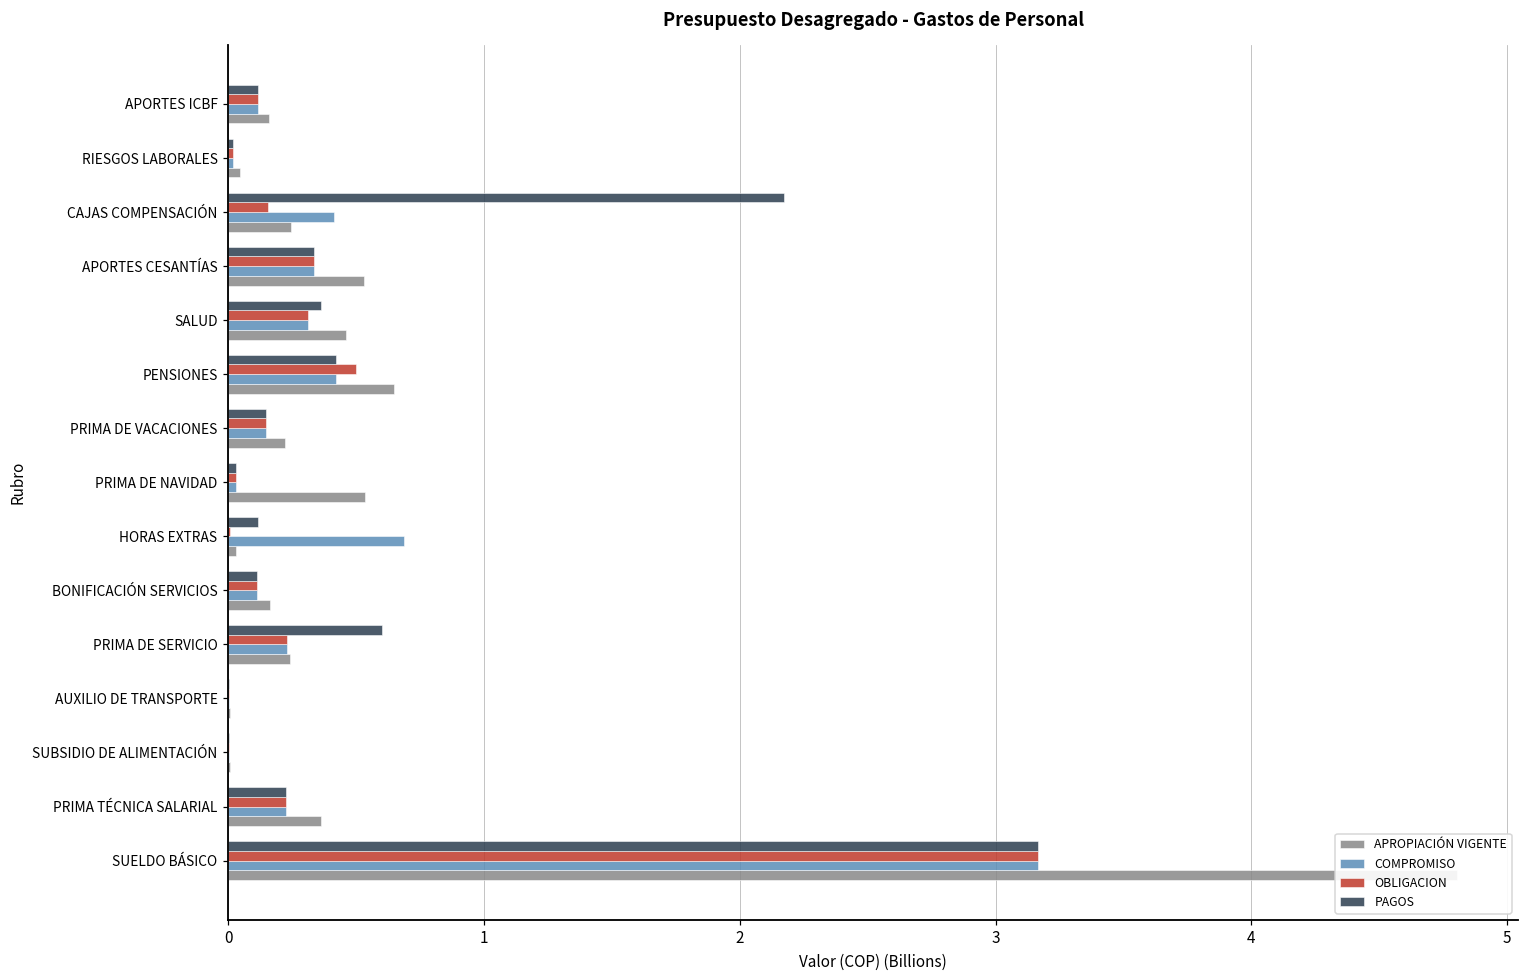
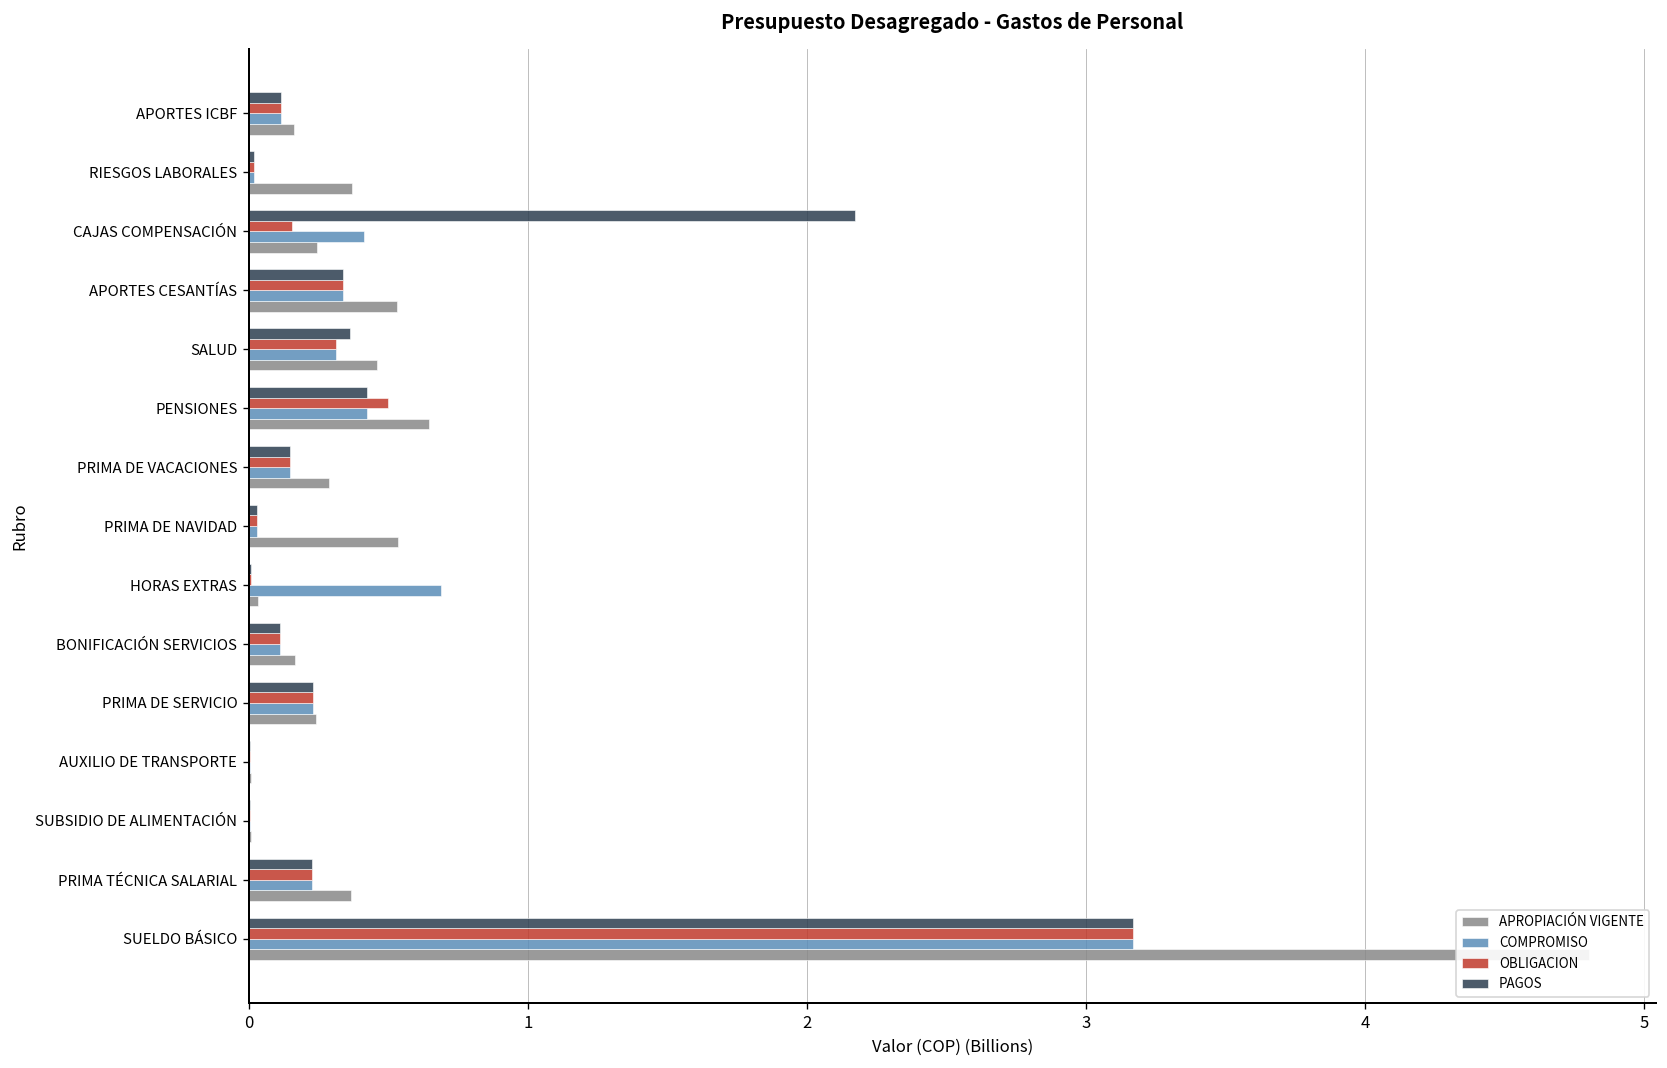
APROPIACIÓN VIGENTE, RIESGOS LABORALES: 0.05 -> 0.37
APROPIACIÓN VIGENTE, PRIMA DE VACACIONES: 0.22 -> 0.29
PAGOS, HORAS EXTRAS: 0.12 -> 0.01
PAGOS, PRIMA DE SERVICIO: 0.60 -> 0.23
